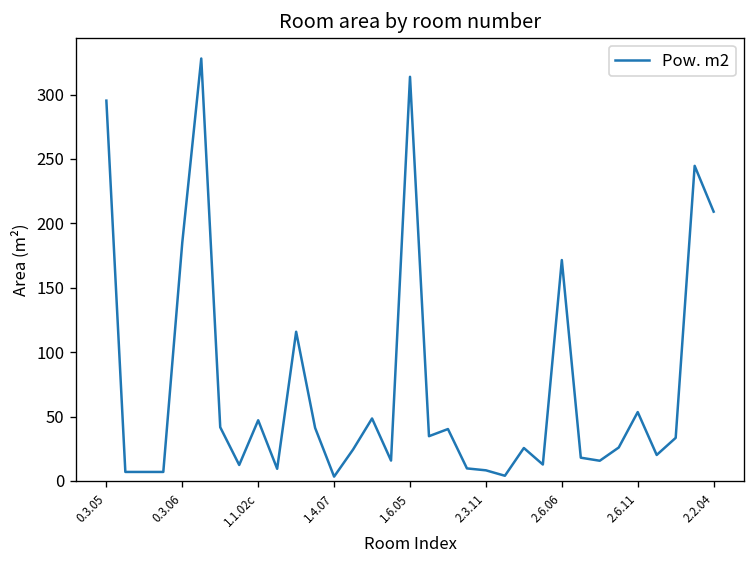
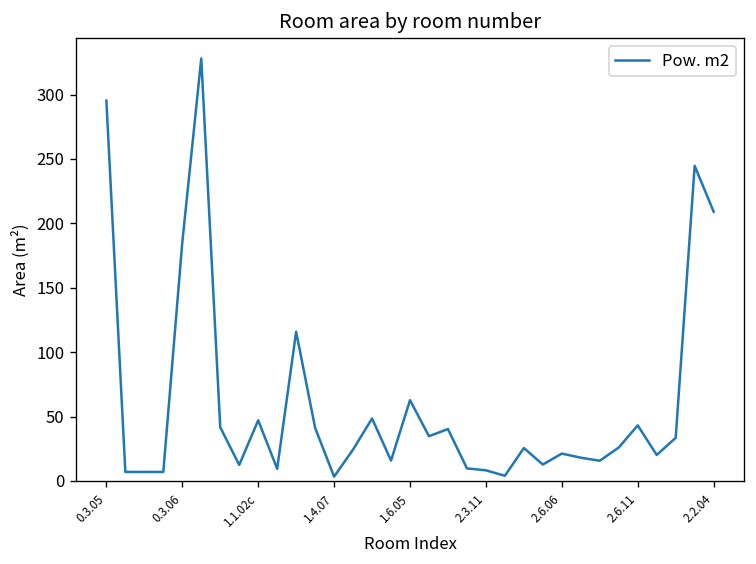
1.6.05: 314 -> 63
2.6.06: 171 -> 21
2.6.11: 53 -> 43
